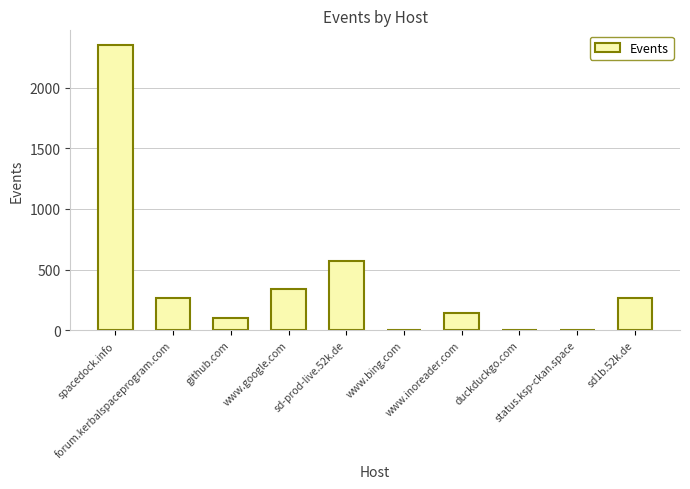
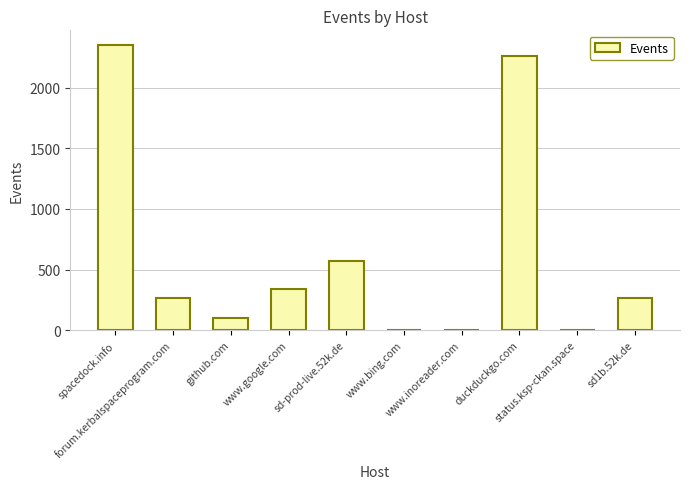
www.inoreader.com: 140 -> 0
duckduckgo.com: 0 -> 2270
